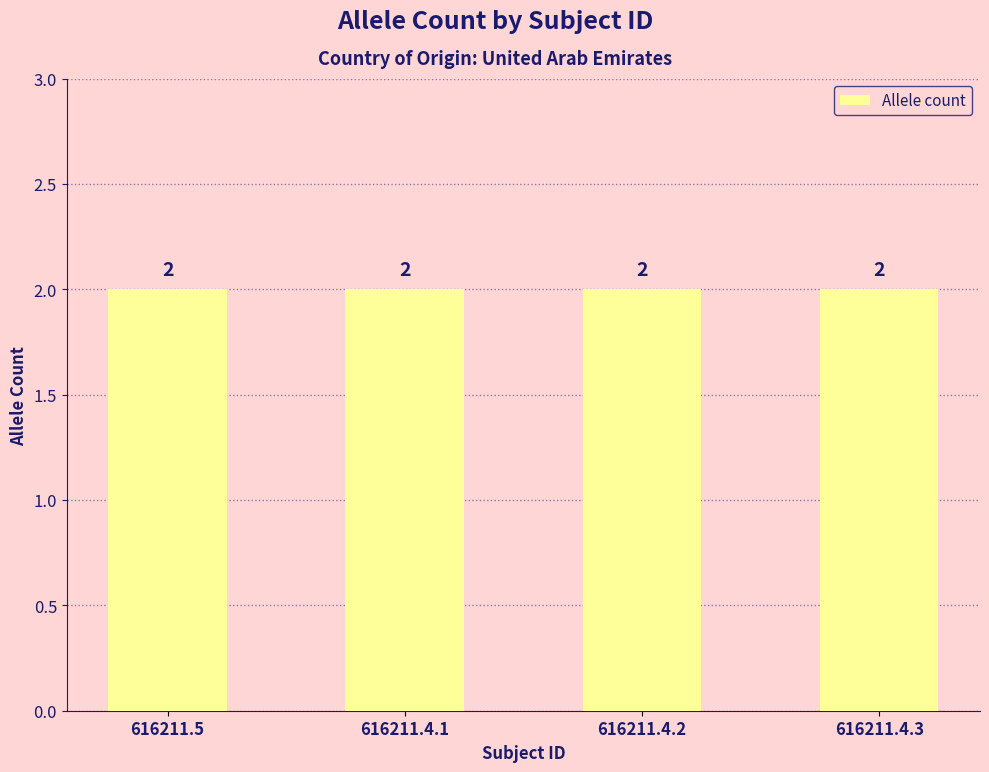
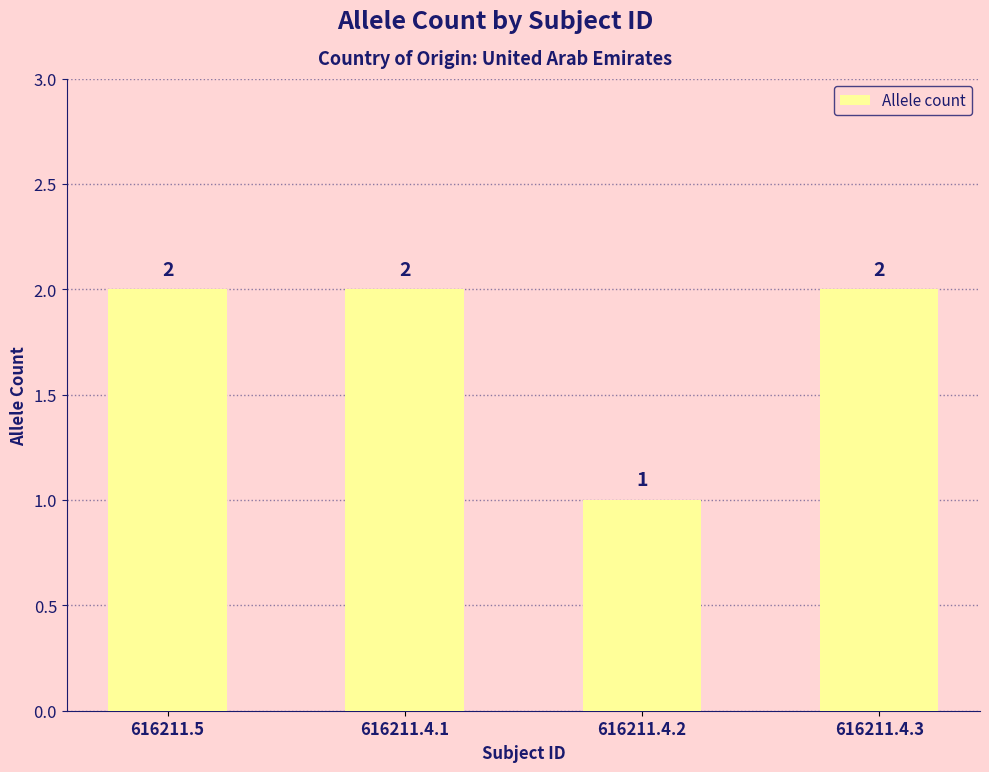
616211.4.2: 2 -> 1
